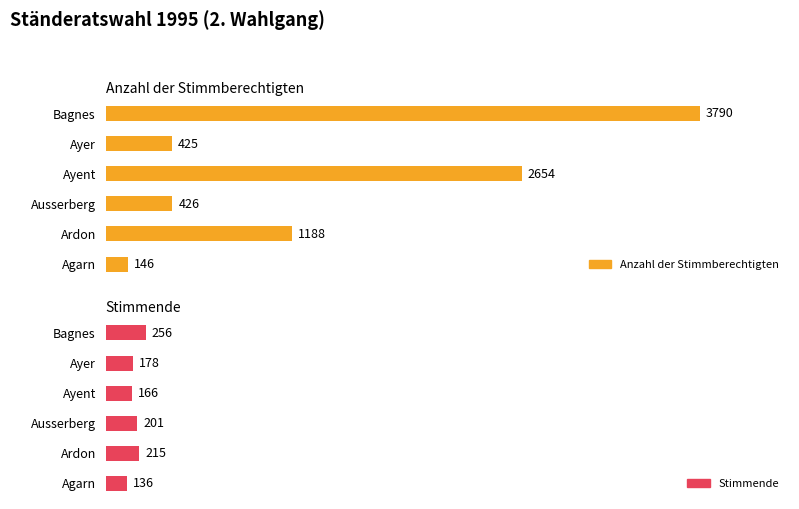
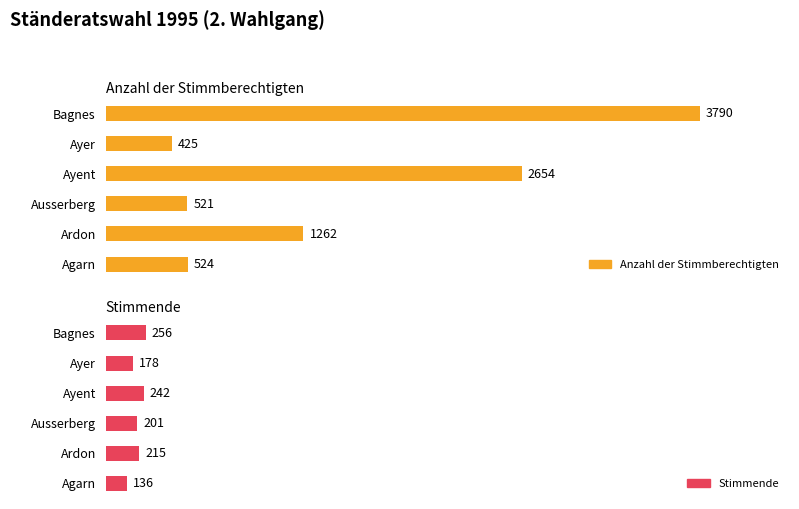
Anzahl der Stimmberechtigten, Ausserberg: 426 -> 521
Anzahl der Stimmberechtigten, Ardon: 1188 -> 1262
Anzahl der Stimmberechtigten, Agarn: 146 -> 524
Stimmende, Ayent: 166 -> 242
